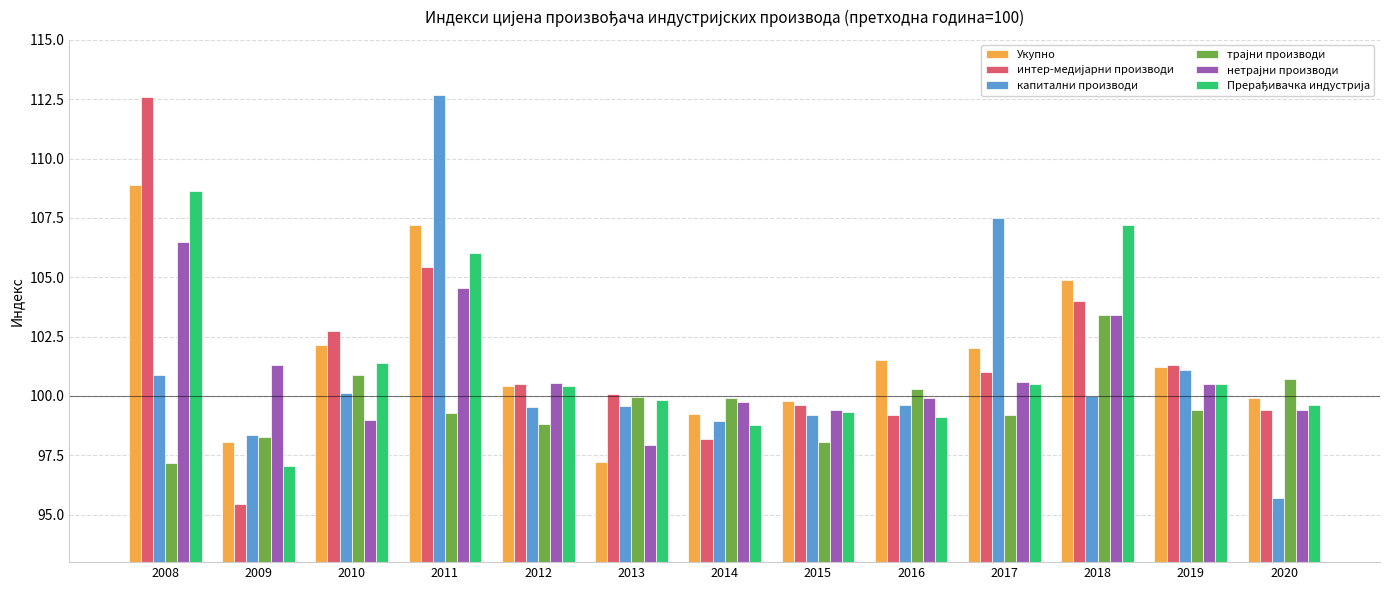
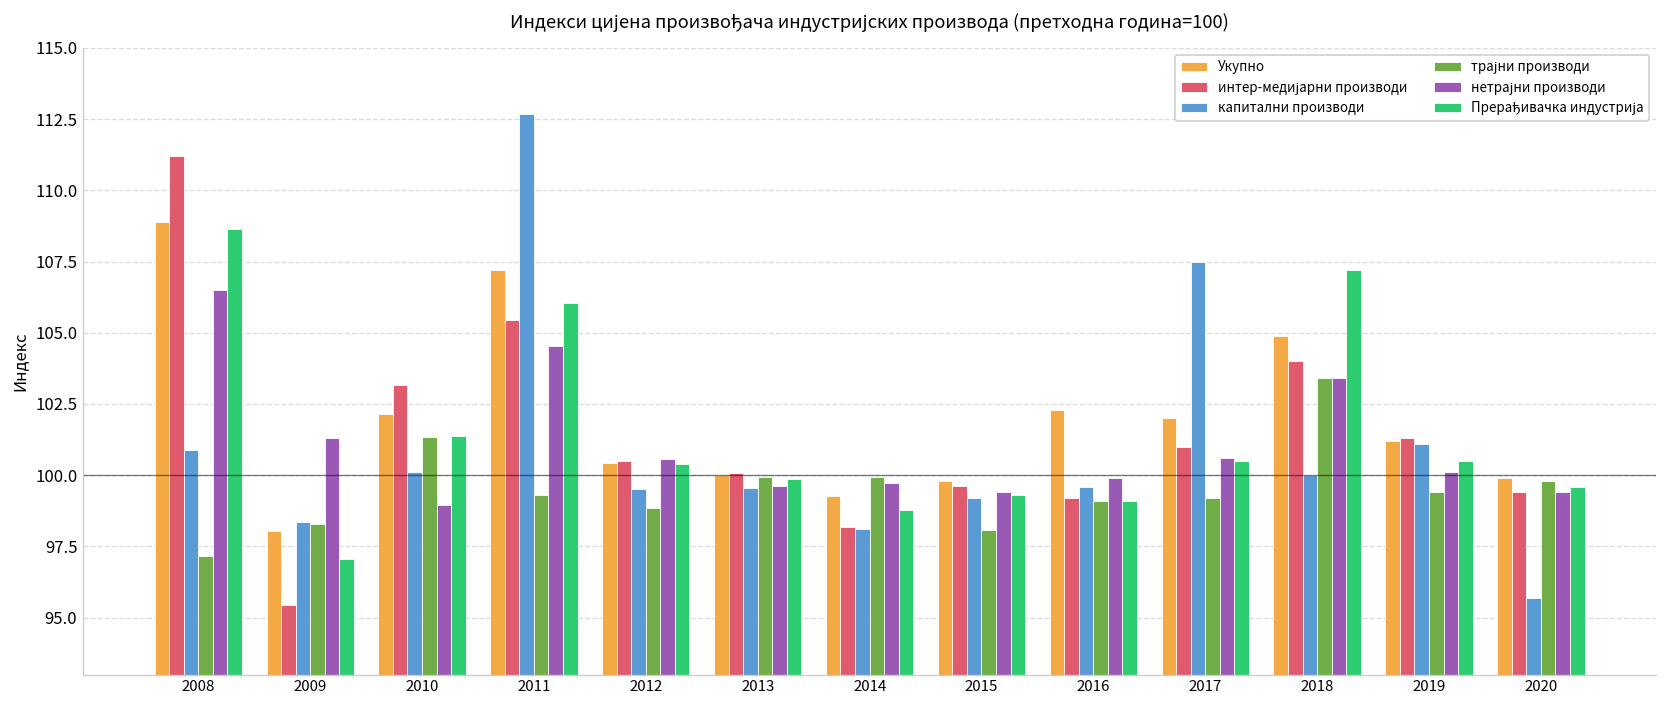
интер-медијарни производи, 2008: 112.6 -> 111.2
интер-медијарни производи, 2010: 102.7 -> 103.2
трајни производи, 2010: 100.9 -> 101.3
Укупно, 2013: 97.2 -> 100.0
нетрајни производи, 2013: 97.9 -> 99.6
капитални производи, 2014: 99.0 -> 98.1
Укупно, 2016: 101.5 -> 102.3
трајни производи, 2016: 100.3 -> 99.1
нетрајни производи, 2019: 100.5 -> 100.1
трајни производи, 2020: 100.7 -> 99.8
